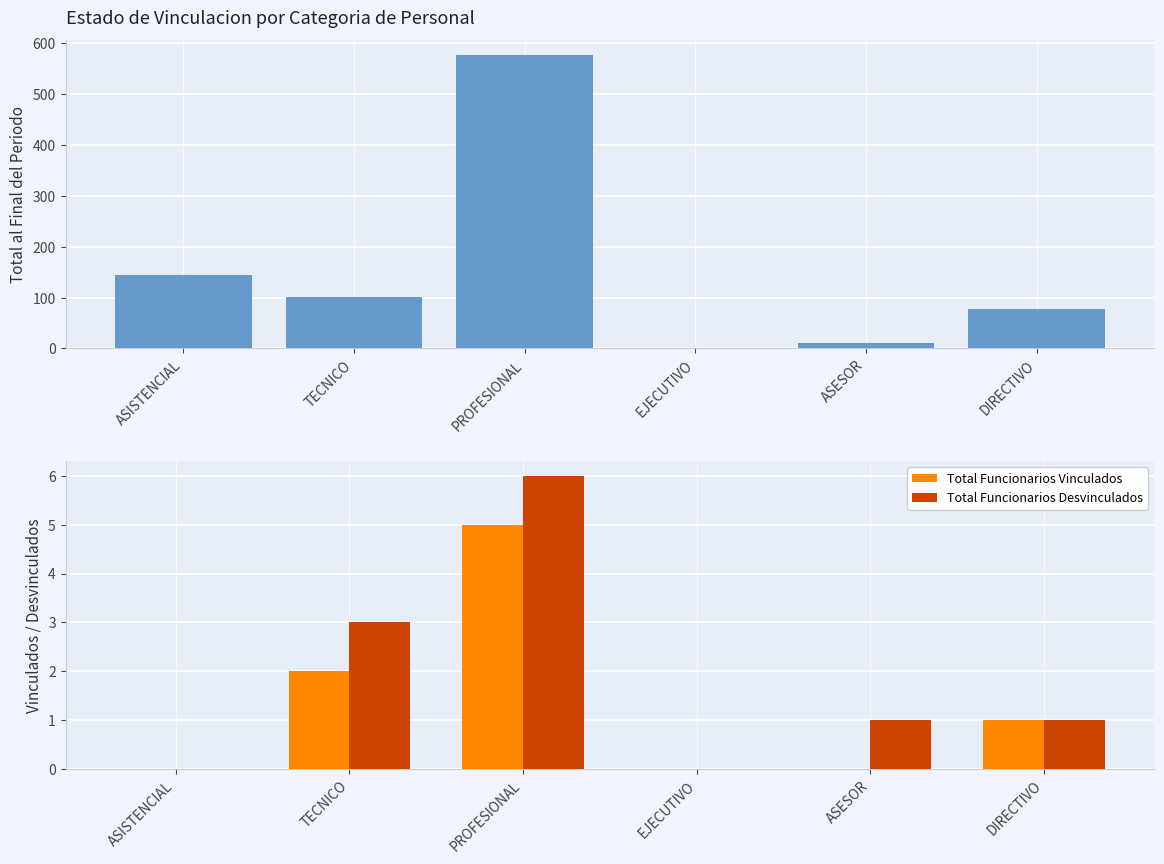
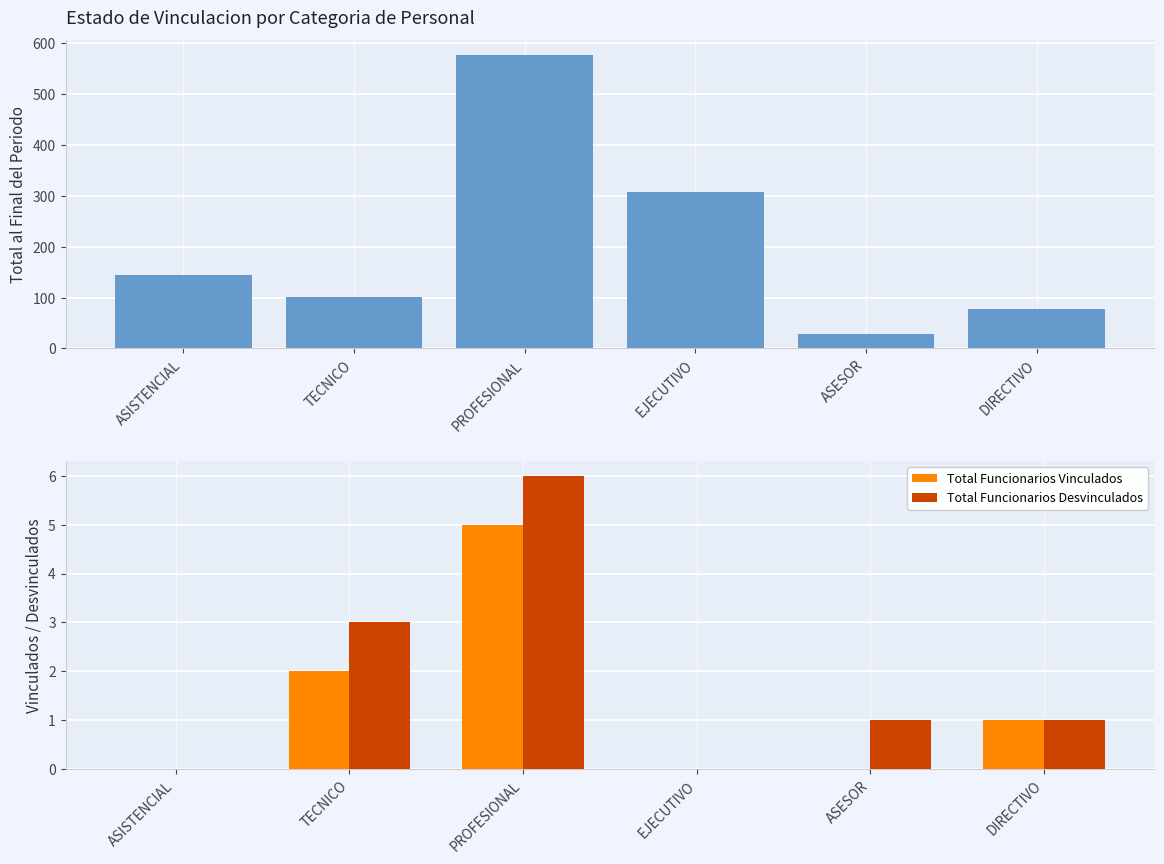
Estado de Vinculacion por Categoria de Personal, EJECUTIVO: 0 -> 310
Estado de Vinculacion por Categoria de Personal, ASESOR: 10 -> 30
